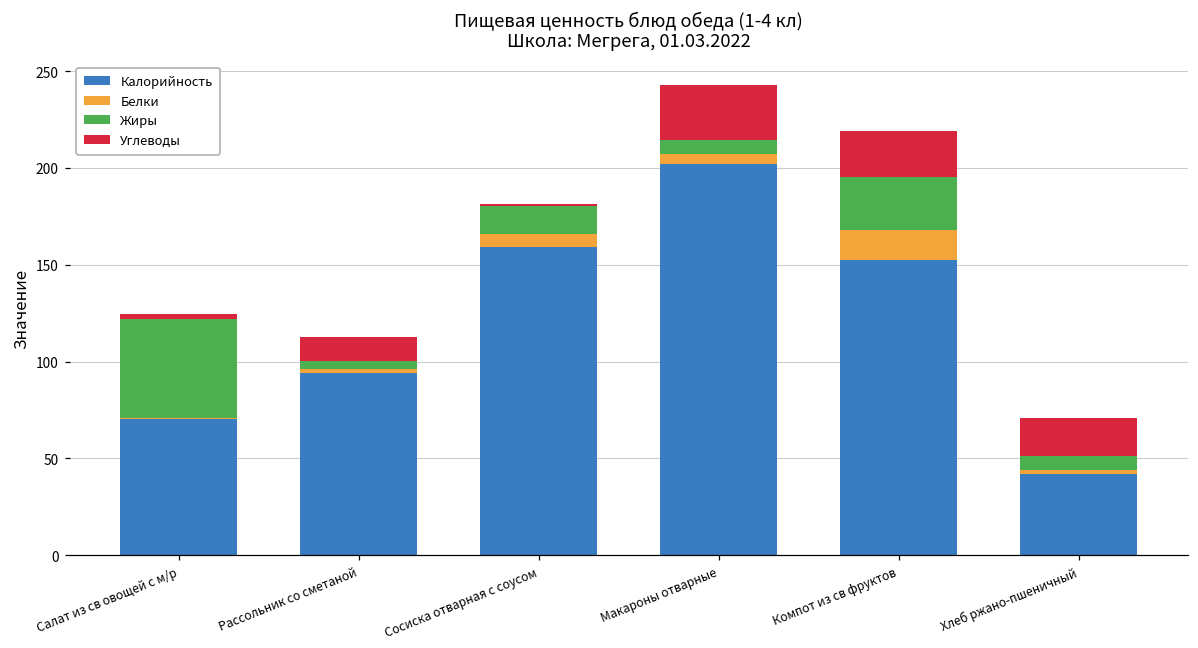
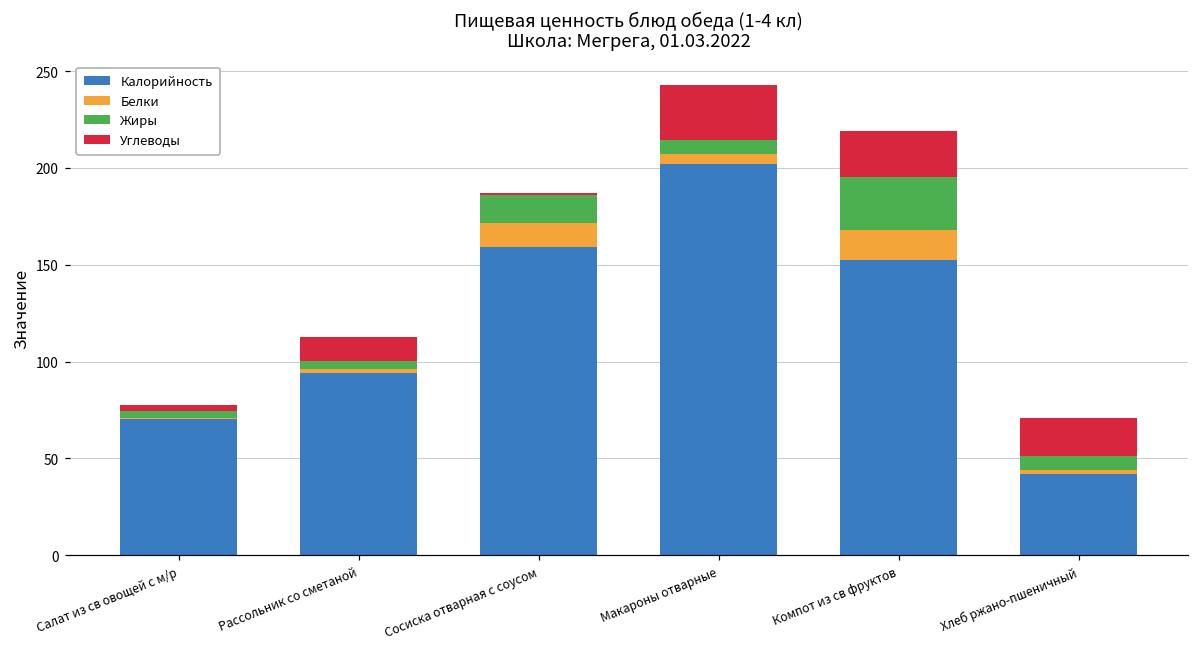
Жиры, Салат из св овощей с м/р: 51 -> 4
Белки, Сосиска отварная с соусом: 7 -> 12
